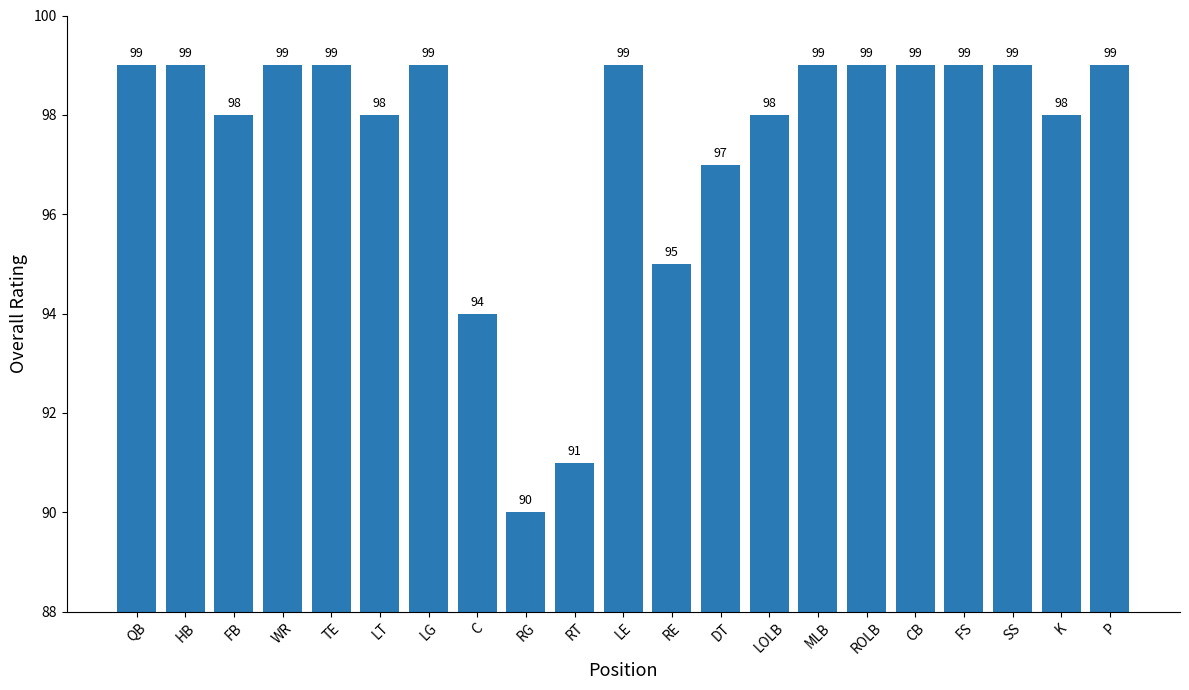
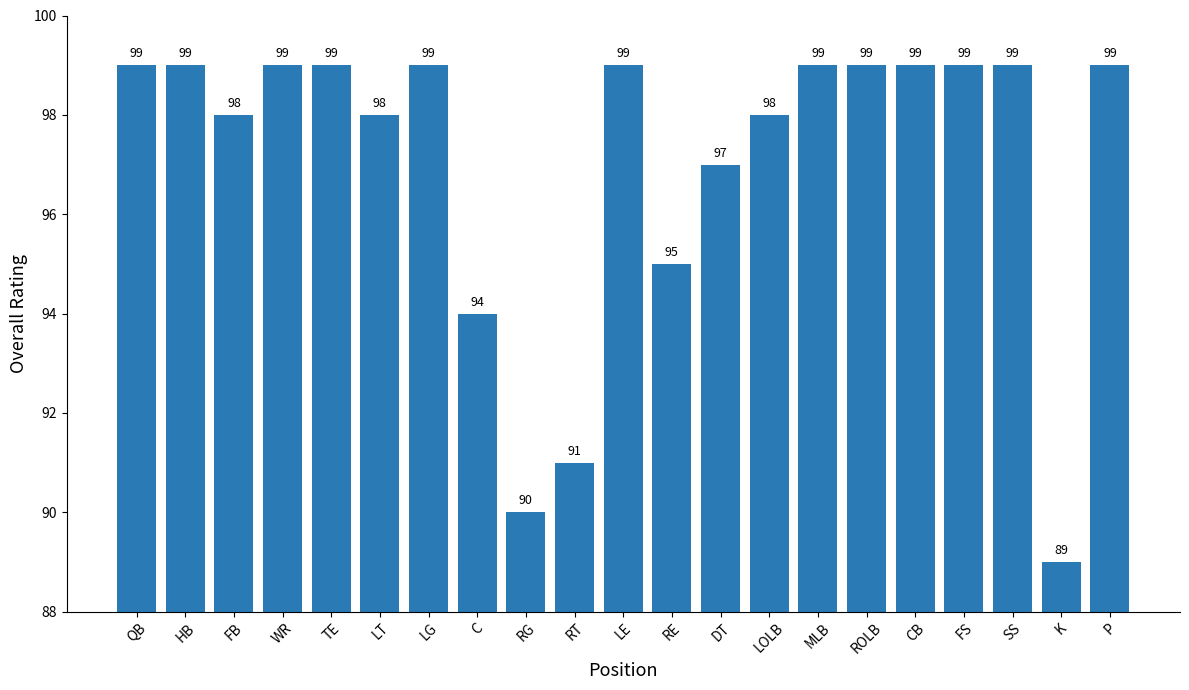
K: 98 -> 89
